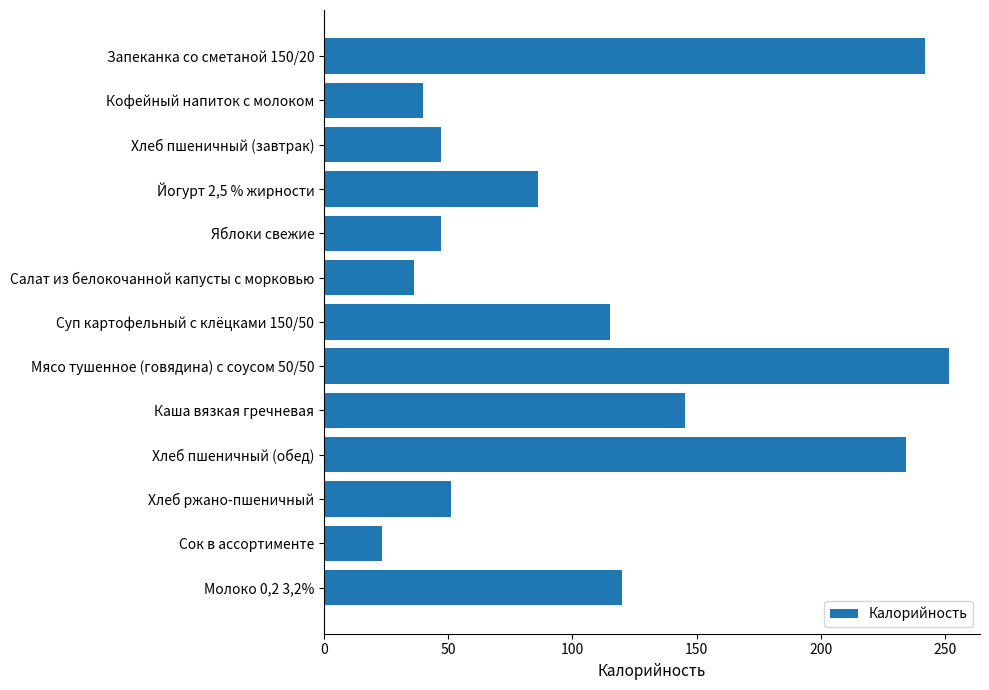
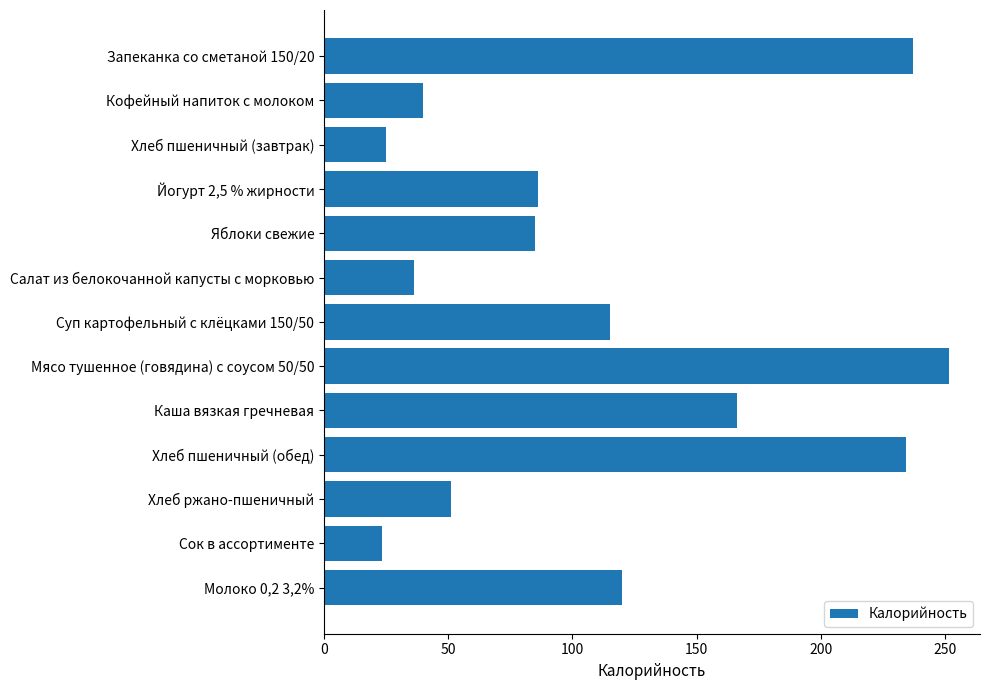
Запеканка со сметаной 150/20: 242 -> 237
Хлеб пшеничный (завтрак): 47 -> 25
Яблоки свежие: 47 -> 85
Каша вязкая гречневая: 146 -> 166
